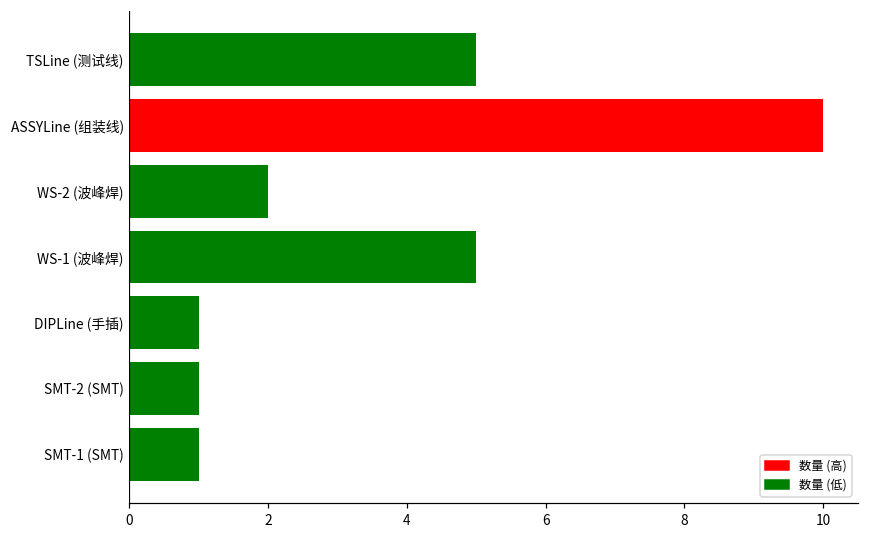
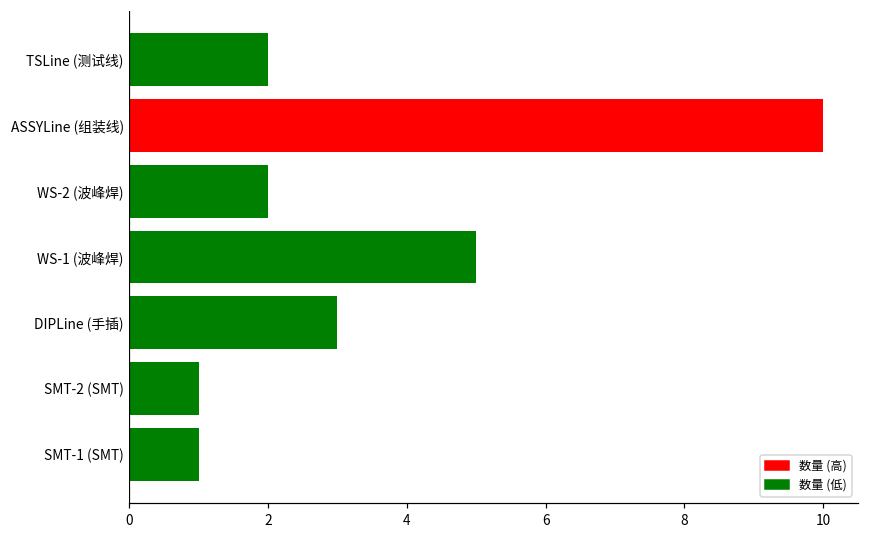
TSLine (测试线): 5 -> 2
DIPLine (手插): 1 -> 3
